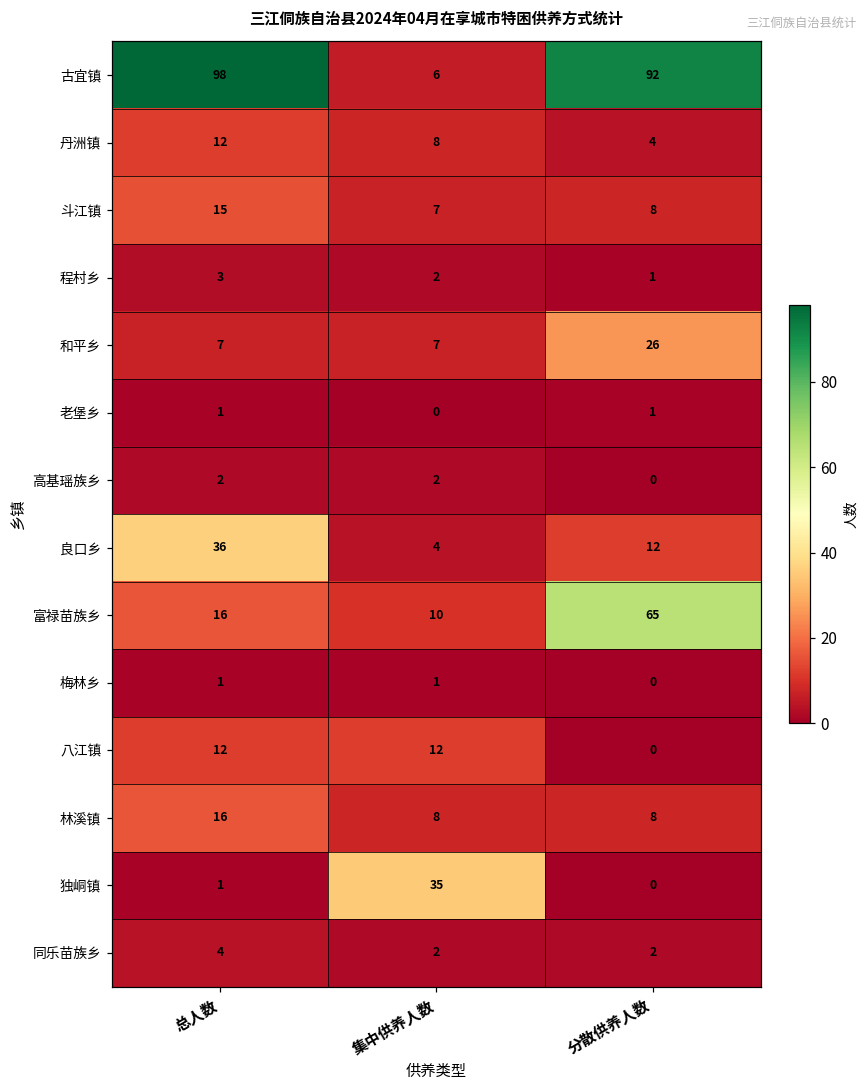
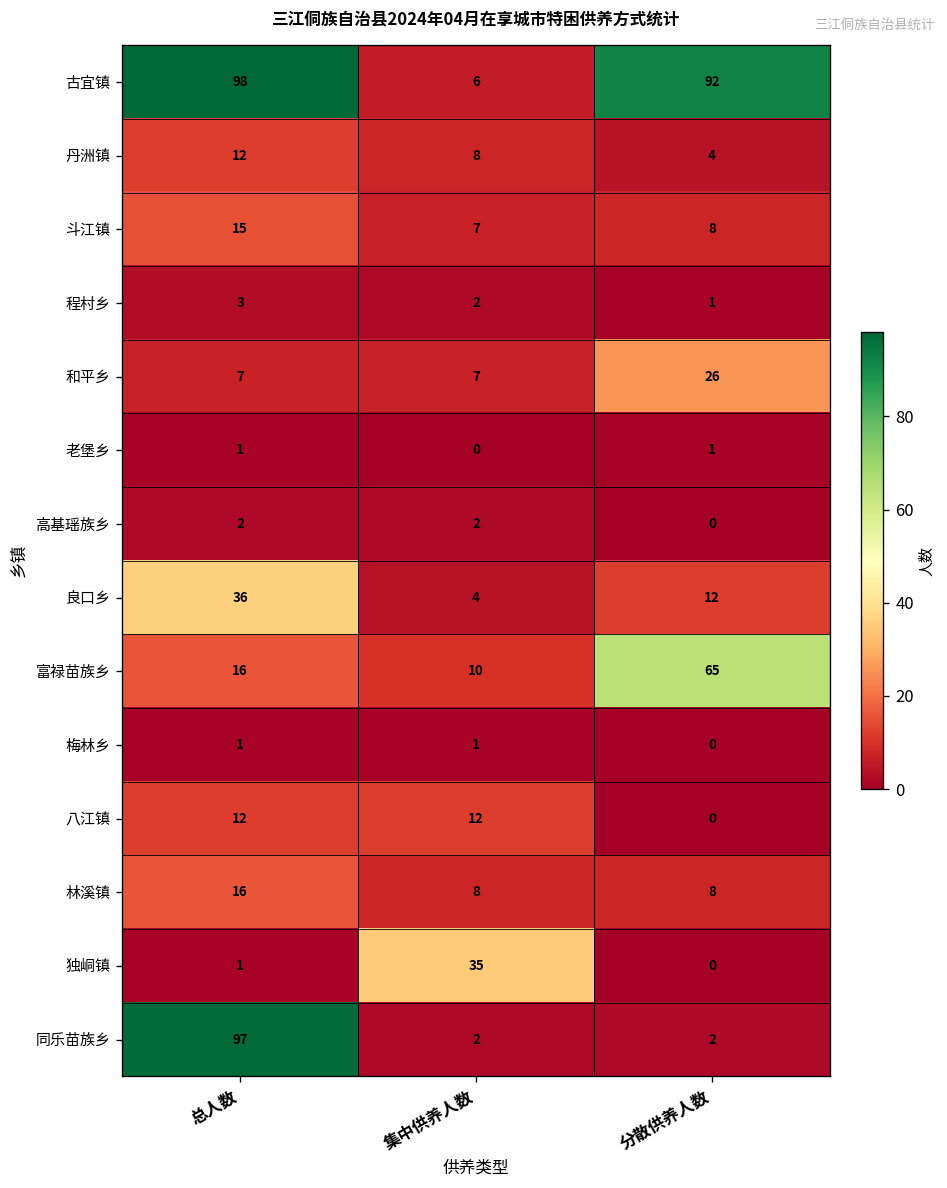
同乐苗族乡, 总人数: 4 -> 97
